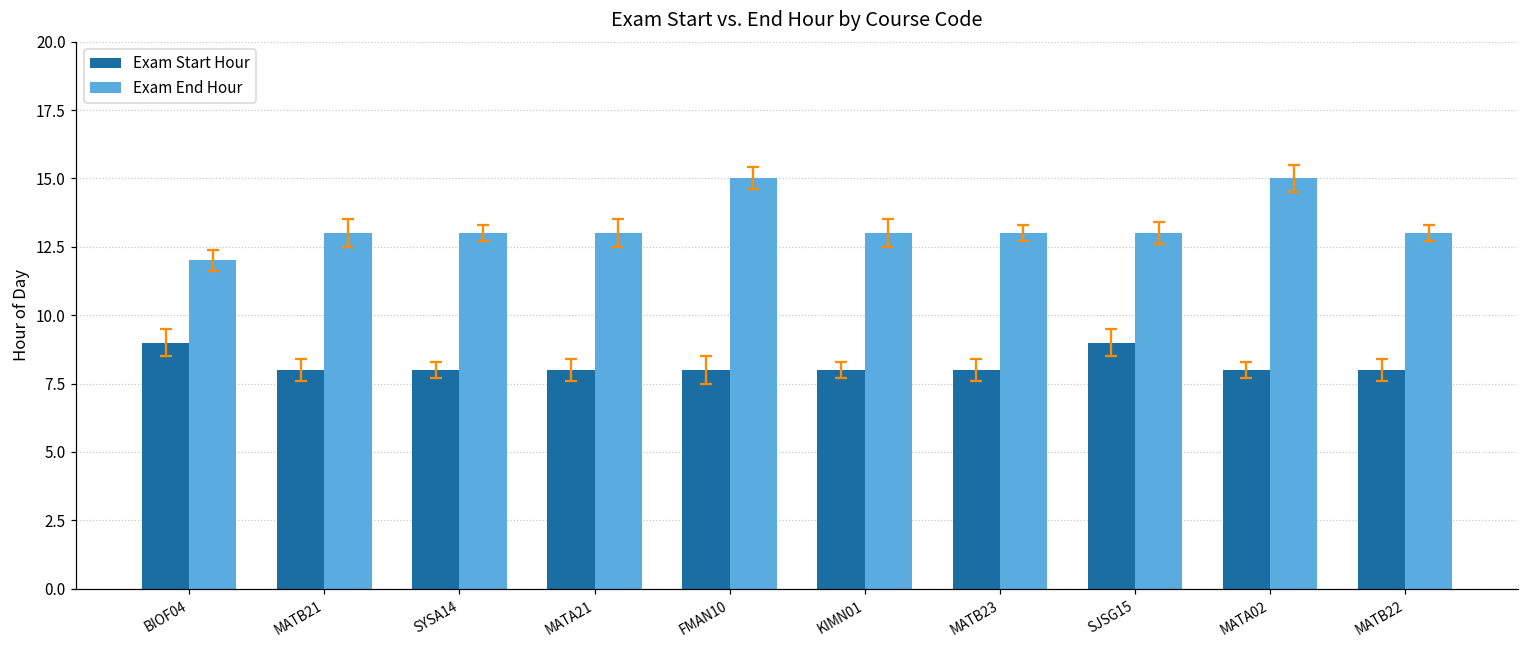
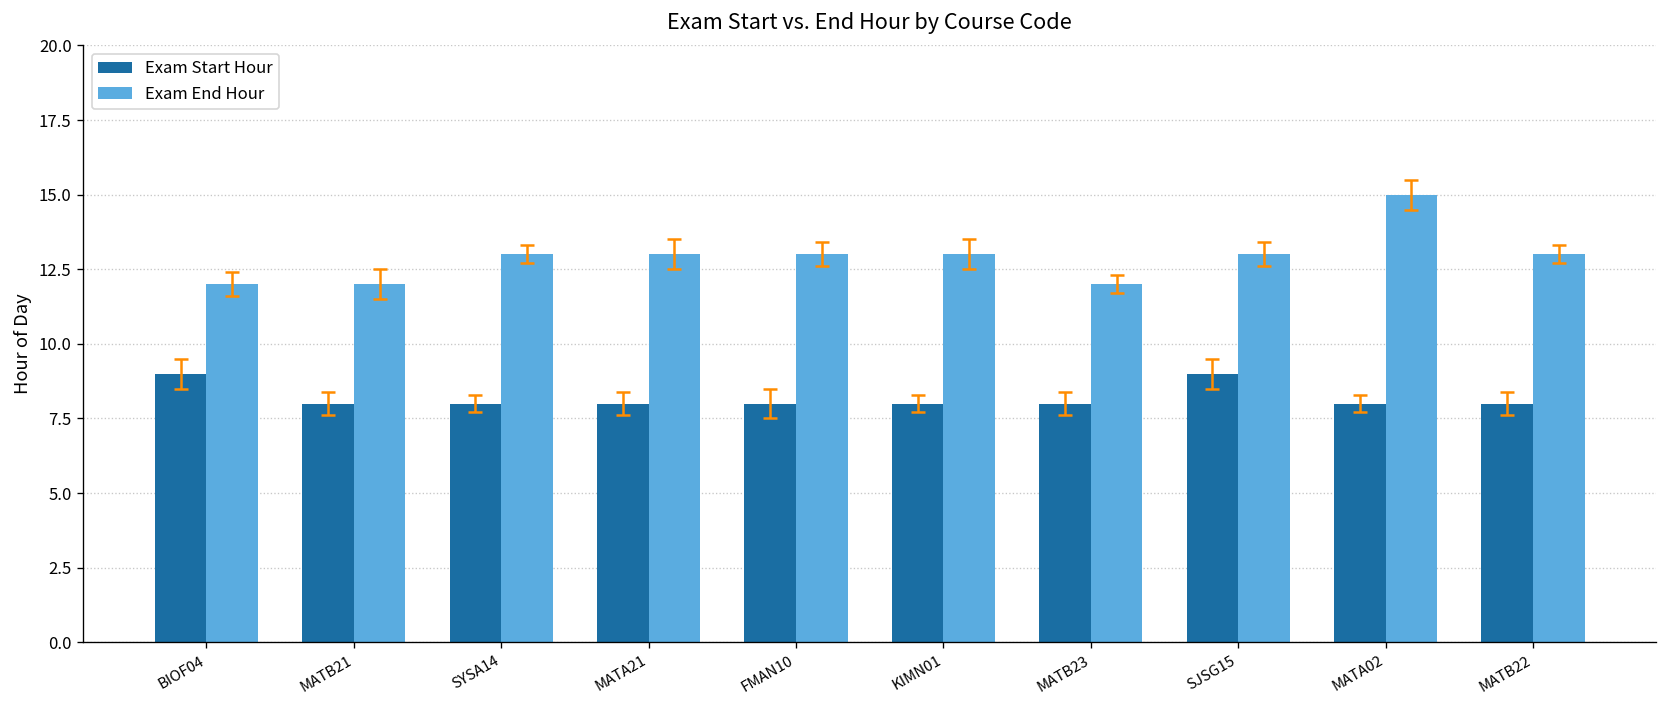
Exam End Hour, MATB21: 13 -> 12
Exam End Hour, FMAN10: 15 -> 13
Exam End Hour, MATB23: 13 -> 12
